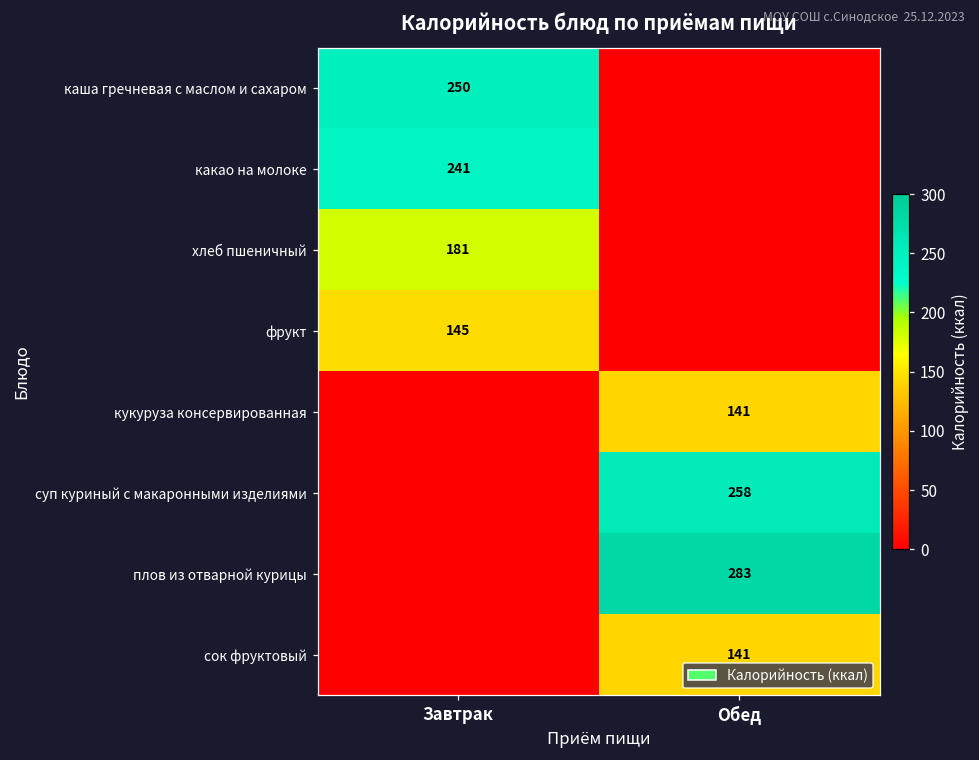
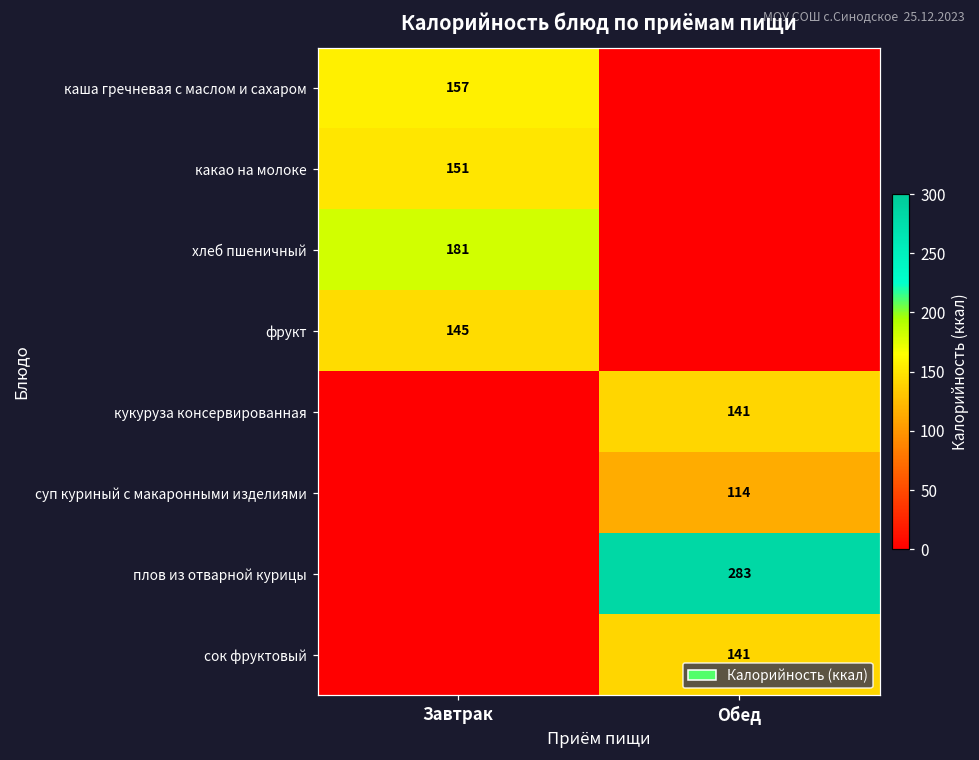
каша гречневая с маслом и сахаром, Завтрак: 250 -> 157
какао на молоке, Завтрак: 241 -> 151
суп куриный с макаронными изделиями, Обед: 258 -> 114
